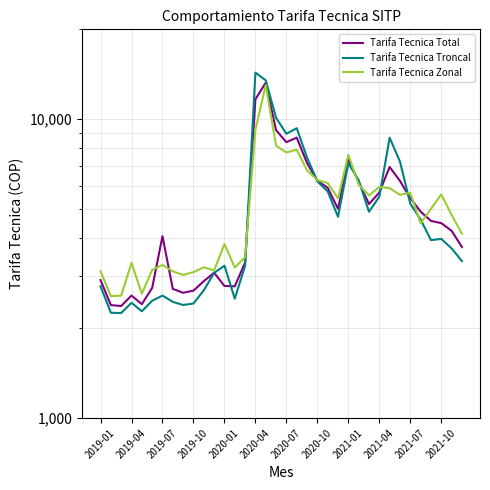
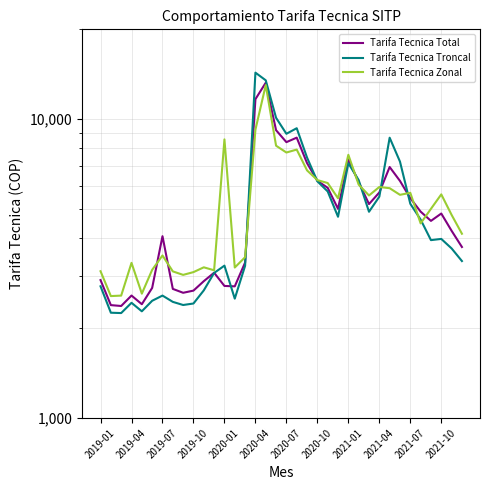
Tarifa Tecnica Zonal, 2019-07: 3,300 -> 3,500
Tarifa Tecnica Zonal, 2020-01: 3,800 -> 8,600
Tarifa Tecnica Total, 2021-10: 4,500 -> 4,800
